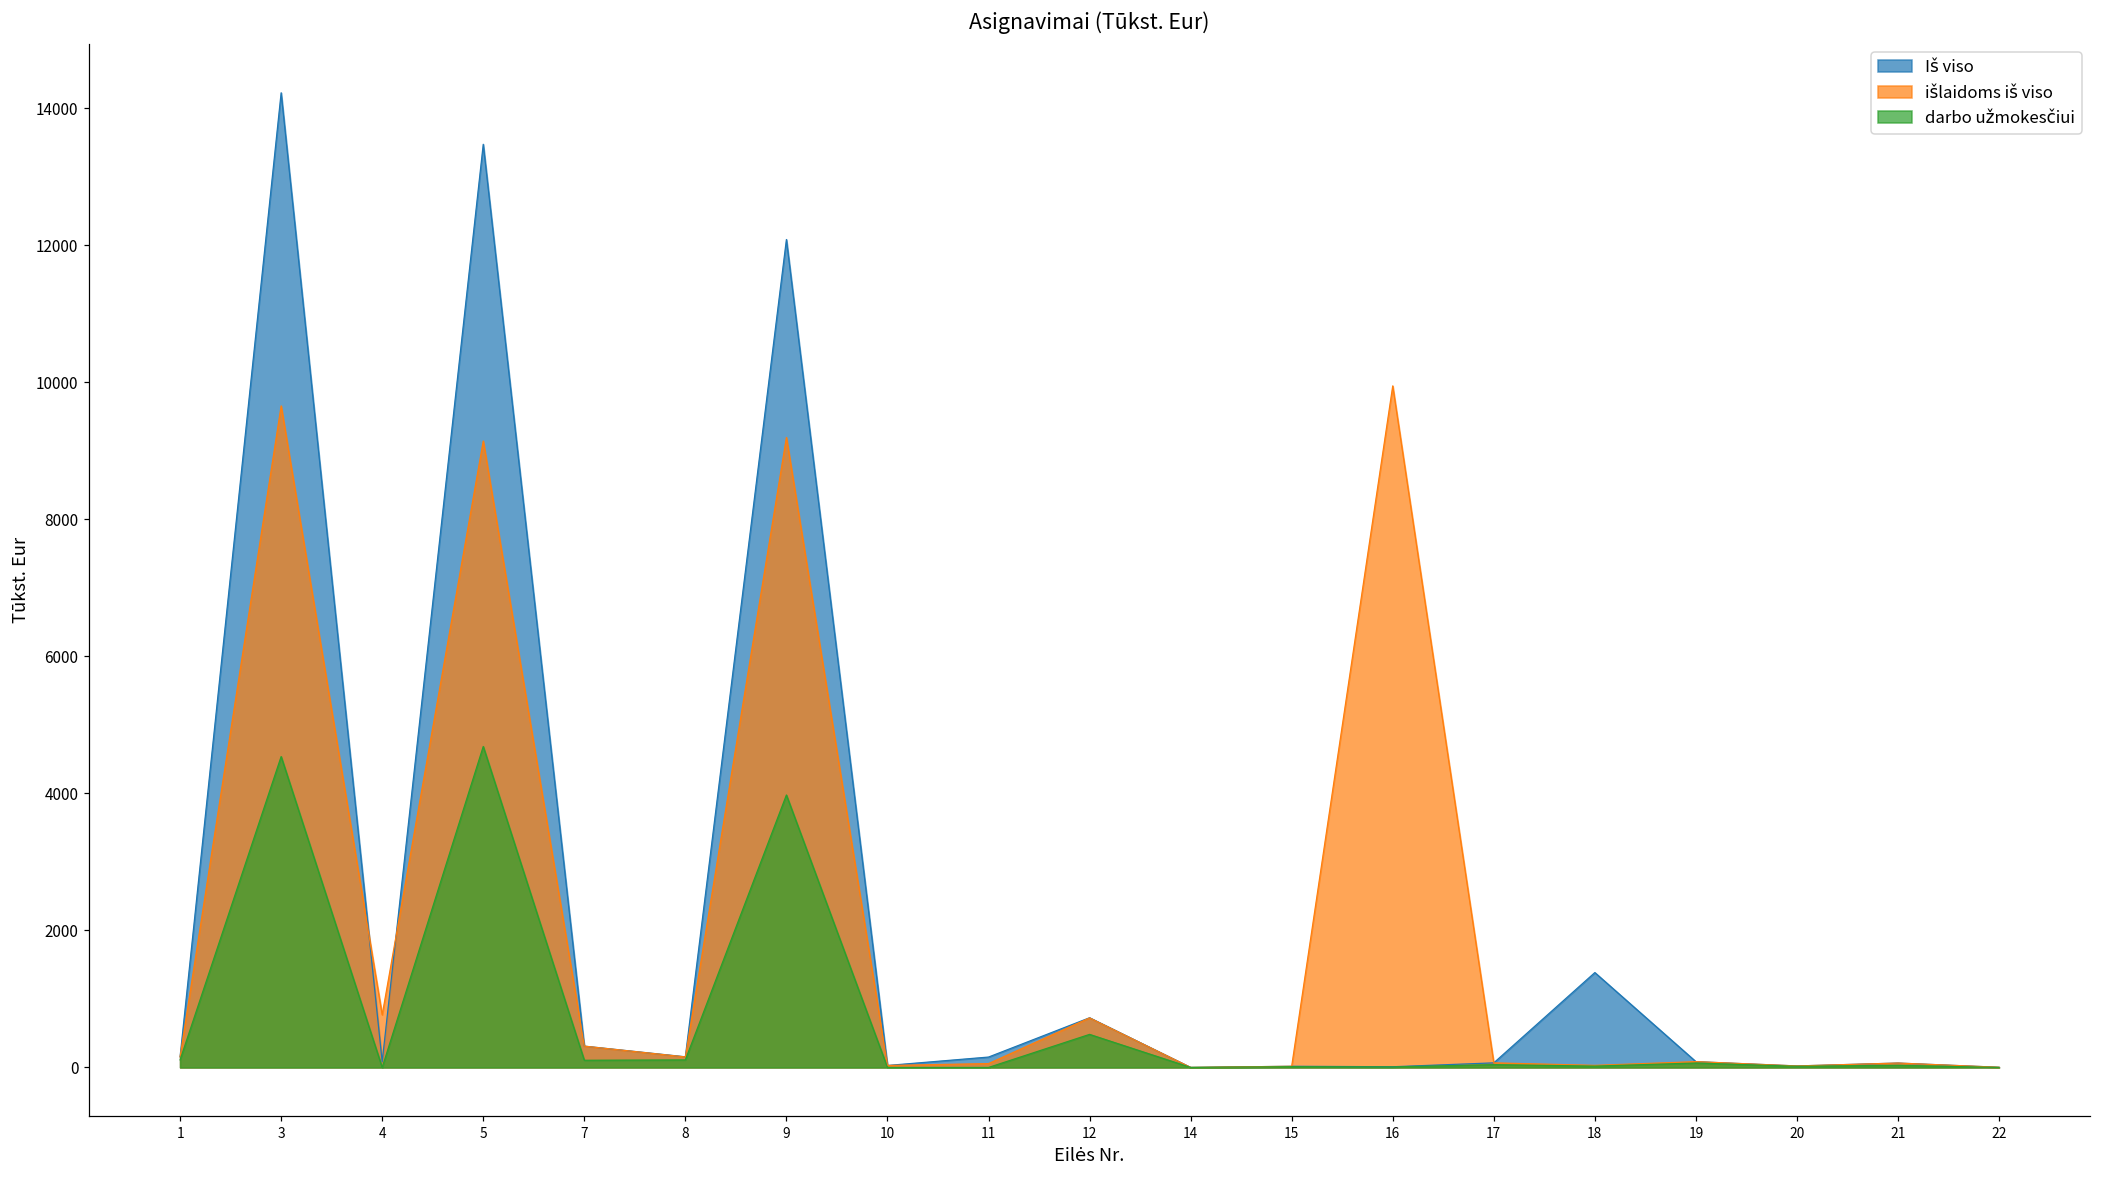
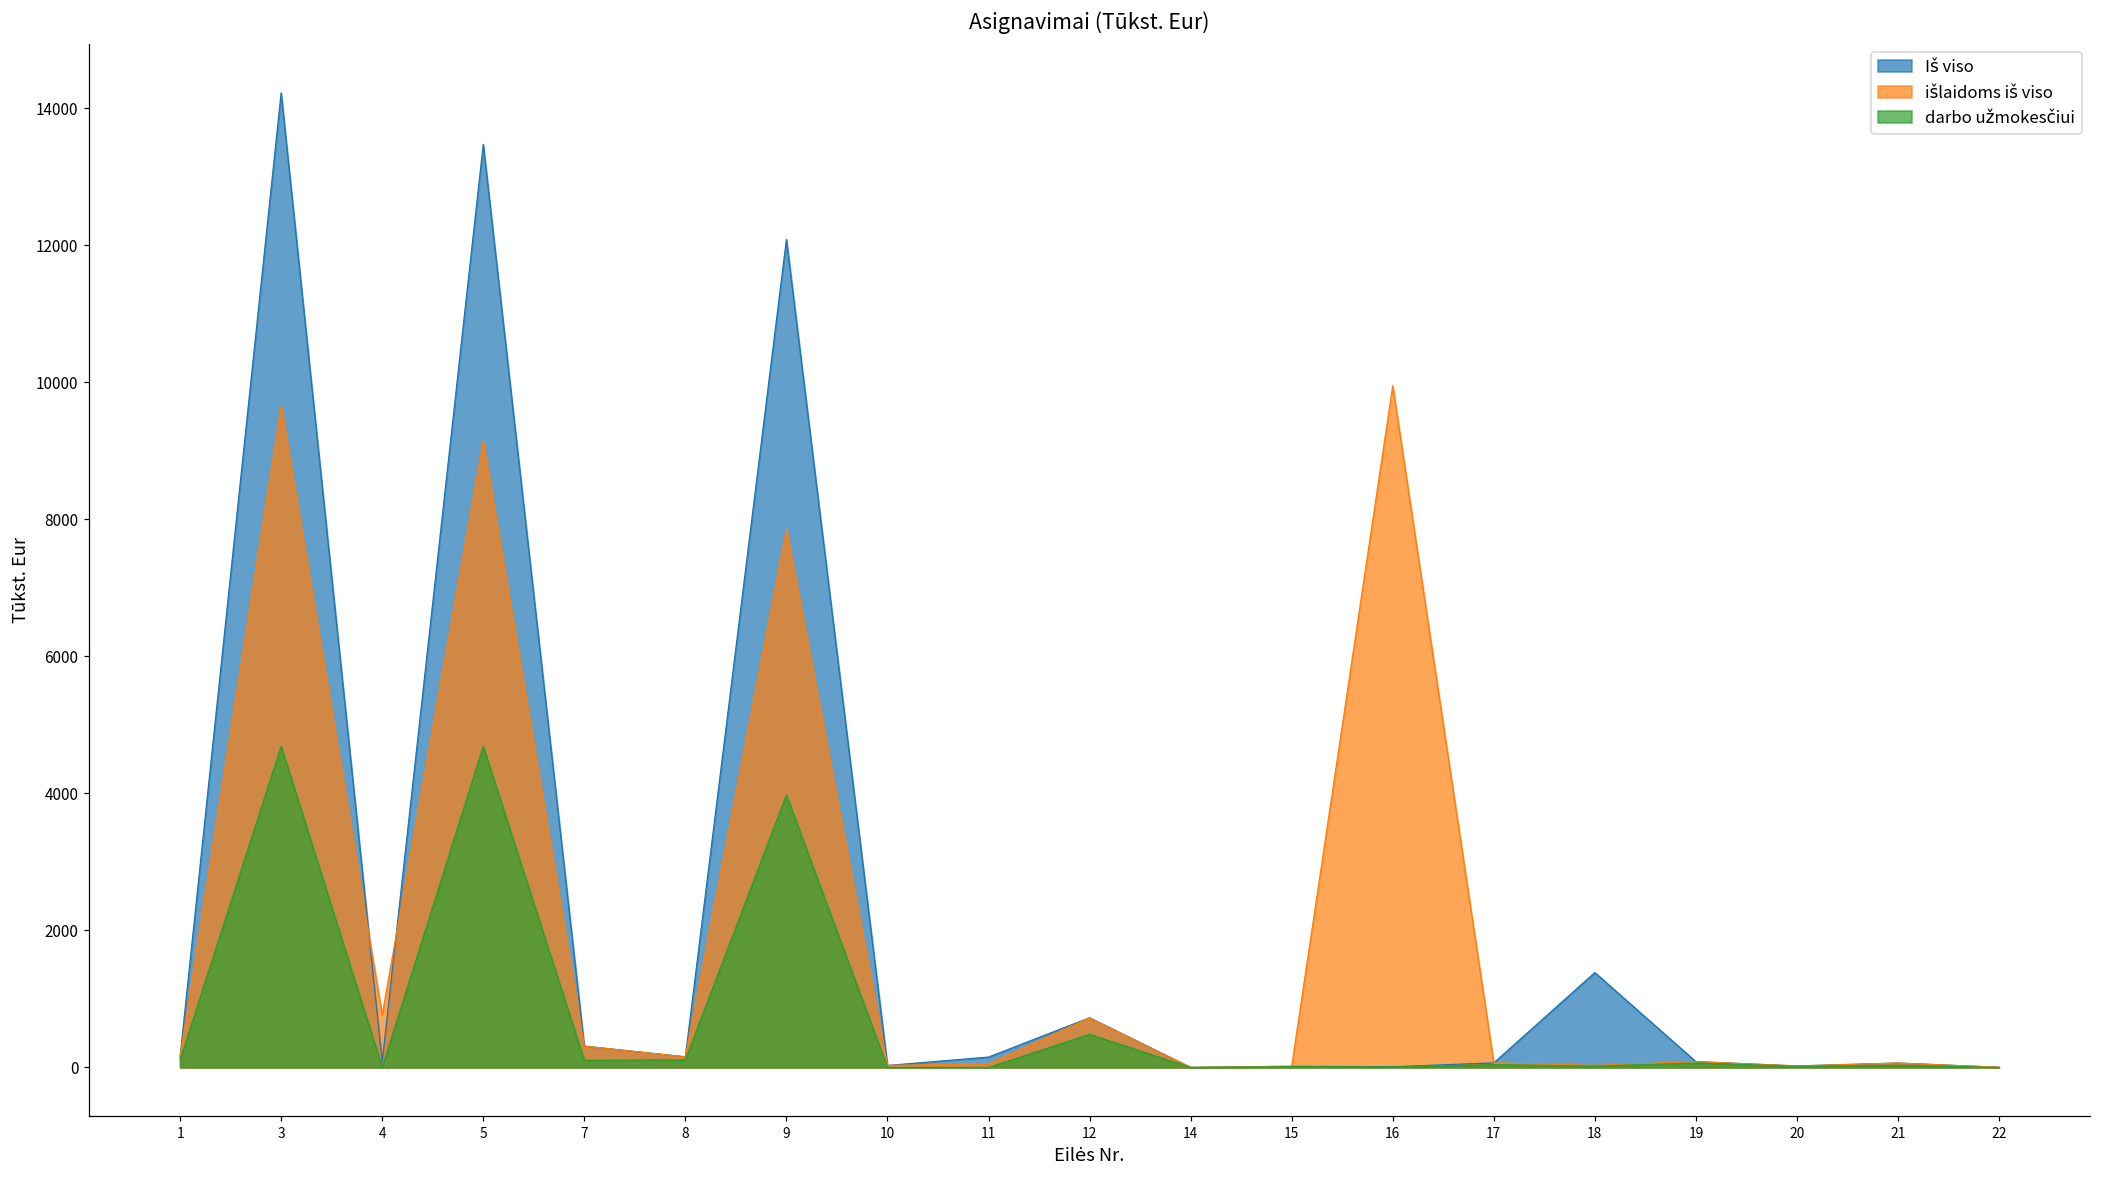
darbo užmokesčiui, 3: 4500 -> 4700
išlaidoms iš viso, 9: 9200 -> 7900
